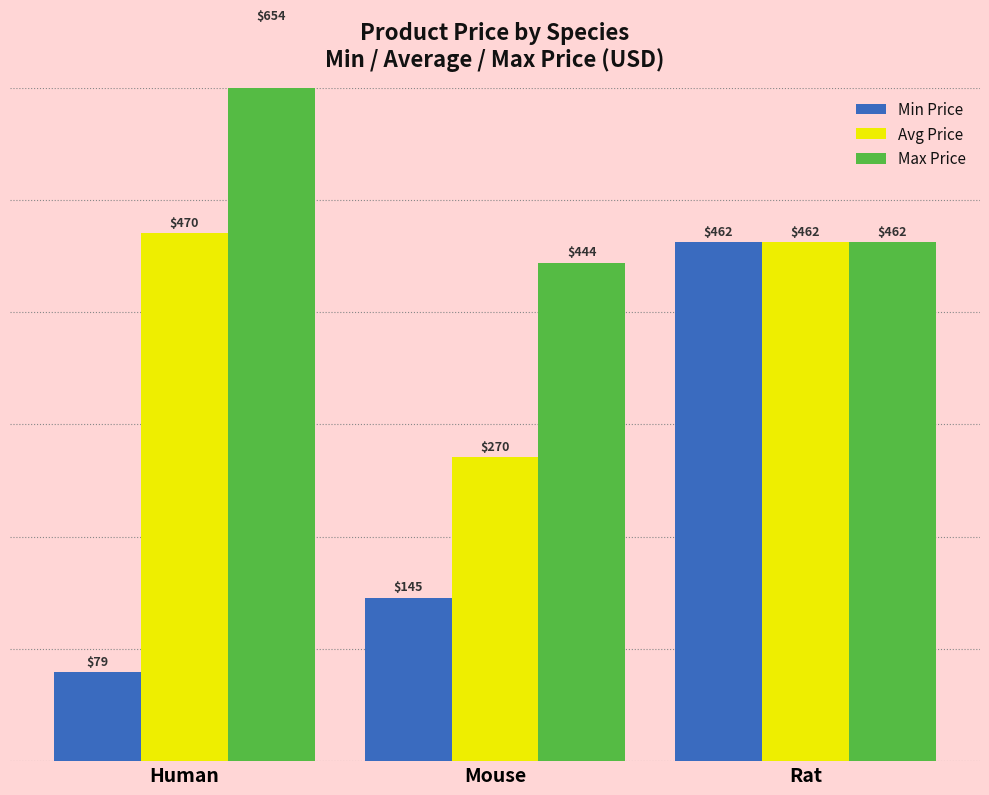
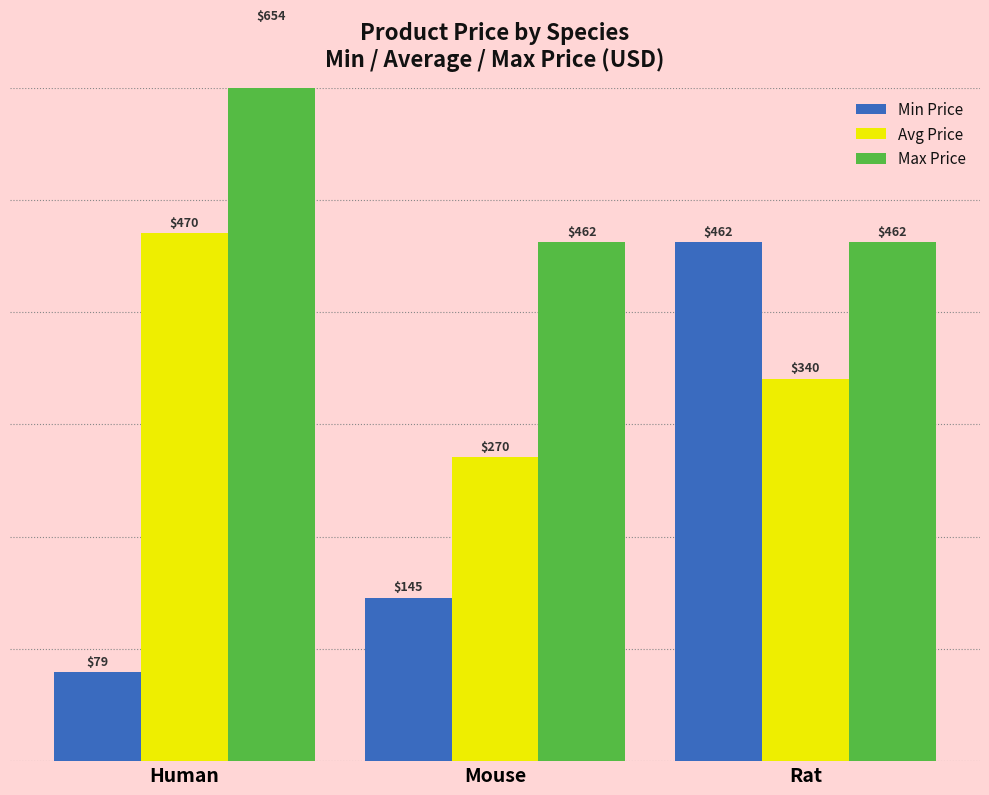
Max Price, Mouse: $444 -> $462
Avg Price, Rat: $462 -> $340
